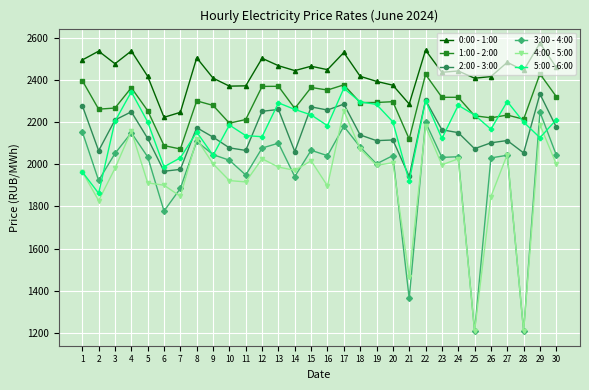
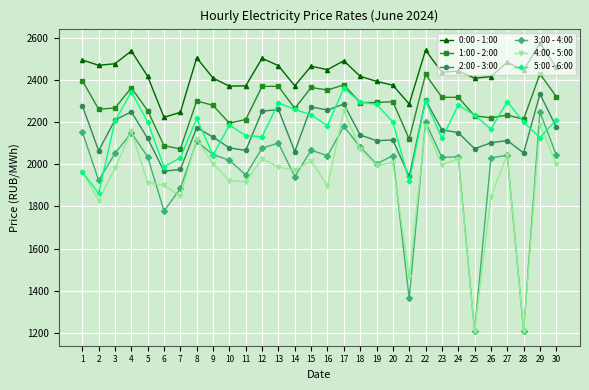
0:00 - 1:00, 2: 2540 -> 2470
5:00 - 6:00, 8: 2150 -> 2220
0:00 - 1:00, 14: 2450 -> 2370
0:00 - 1:00, 17: 2530 -> 2490
